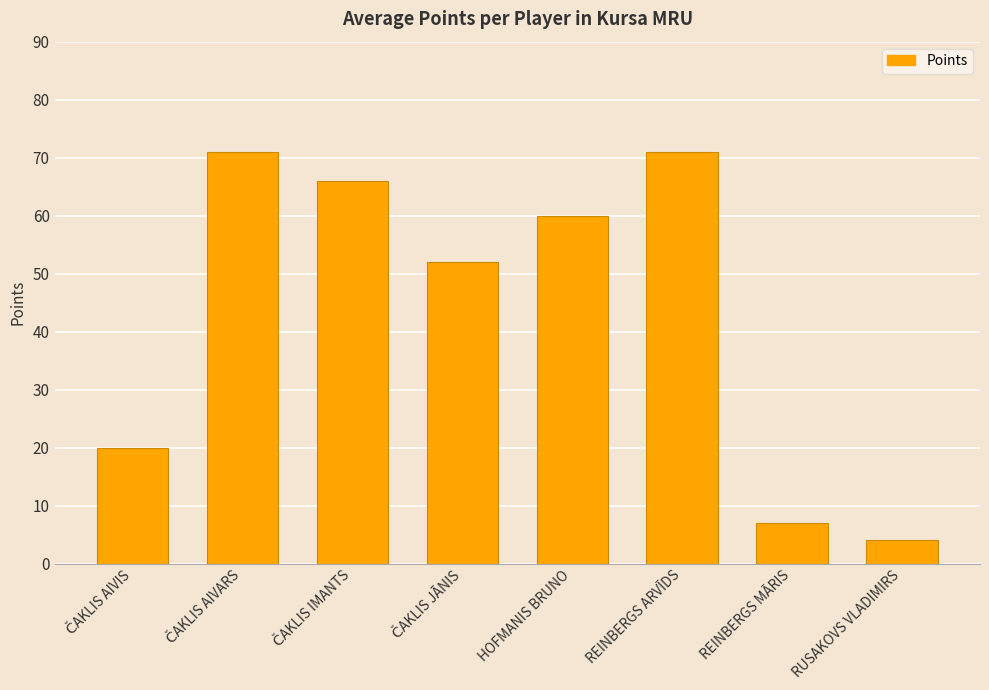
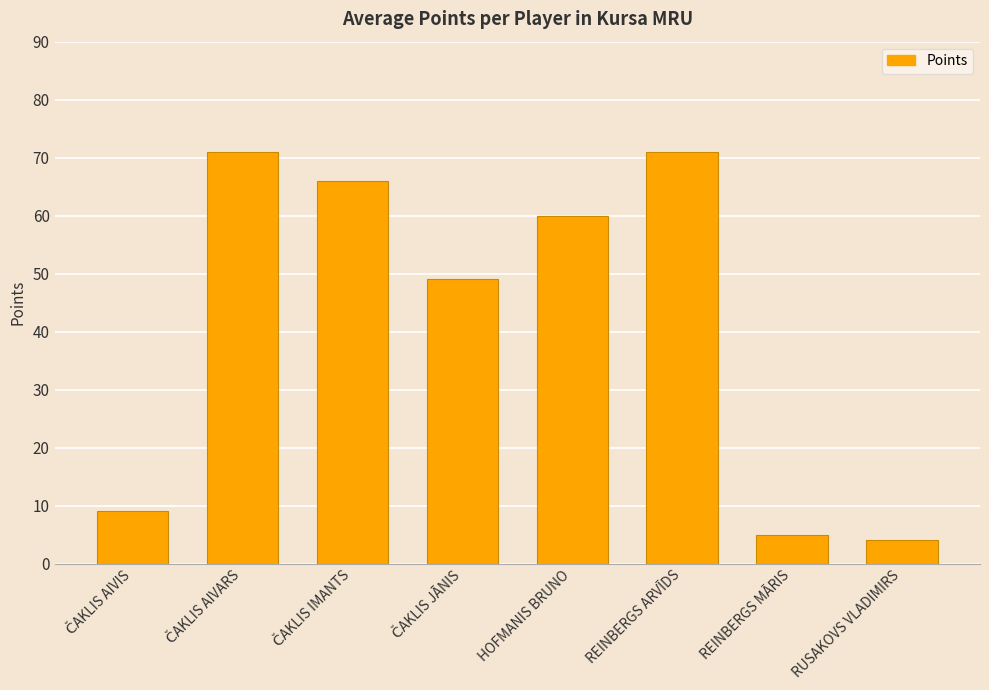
ČAKLIS AIVIS: 20 -> 9
ČAKLIS JĀNIS: 52 -> 49
REINBERGS MĀRIS: 7 -> 5
